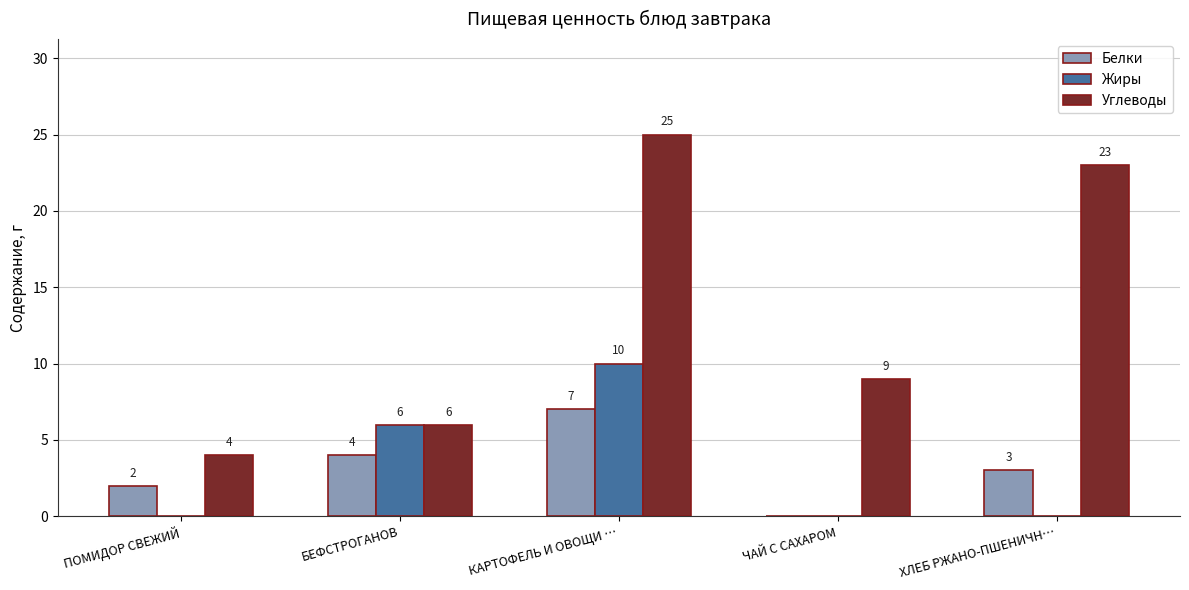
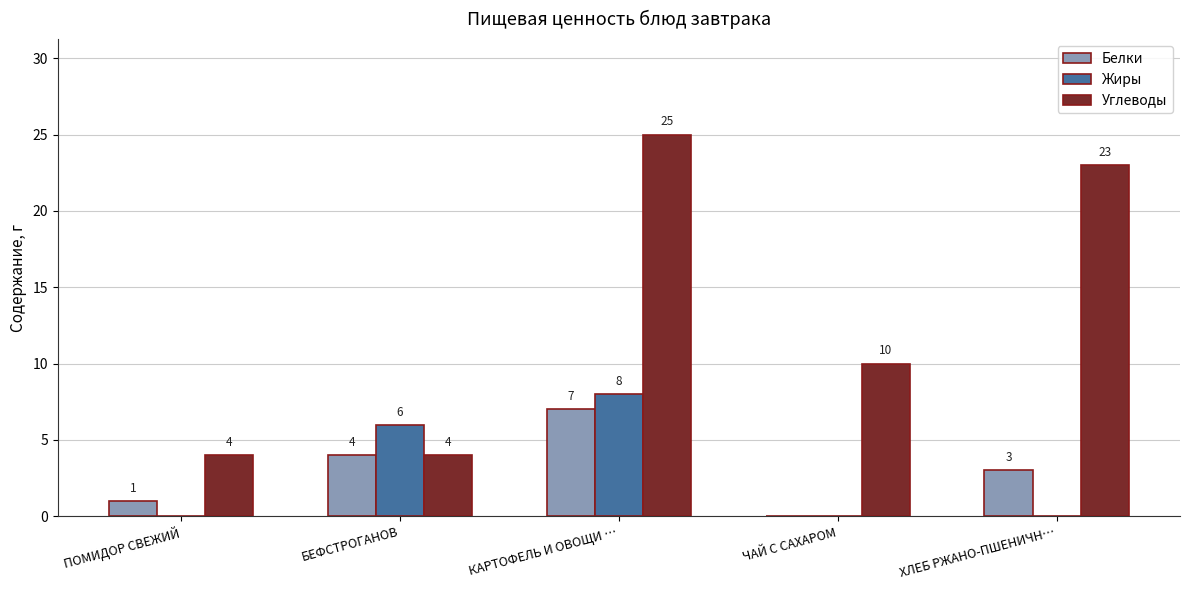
Белки, ПОМИДОР СВЕЖИЙ: 2 -> 1
Углеводы, БЕФСТРОГАНОВ: 6 -> 4
Жиры, КАРТОФЕЛЬ И ОВОЩИ …: 10 -> 8
Углеводы, ЧАЙ С САХАРОМ: 9 -> 10
